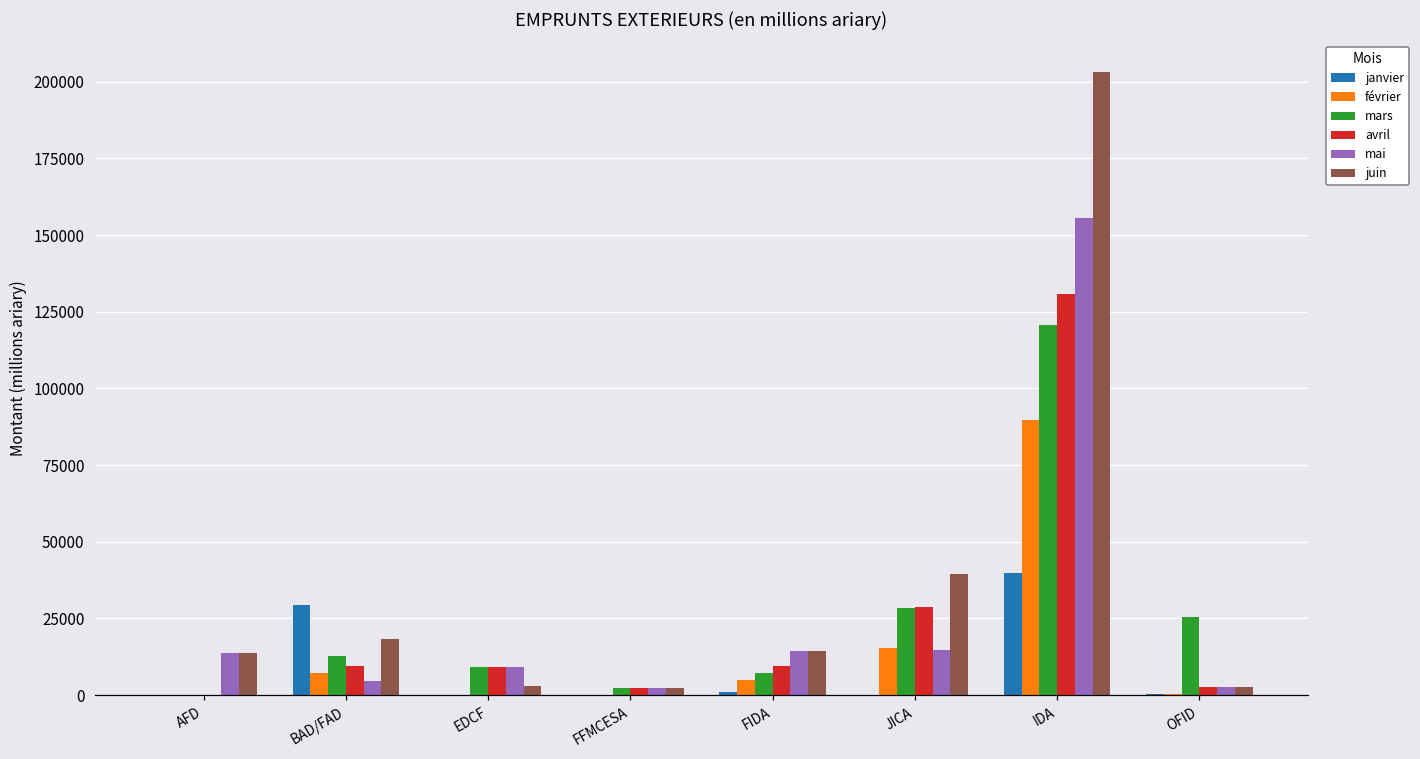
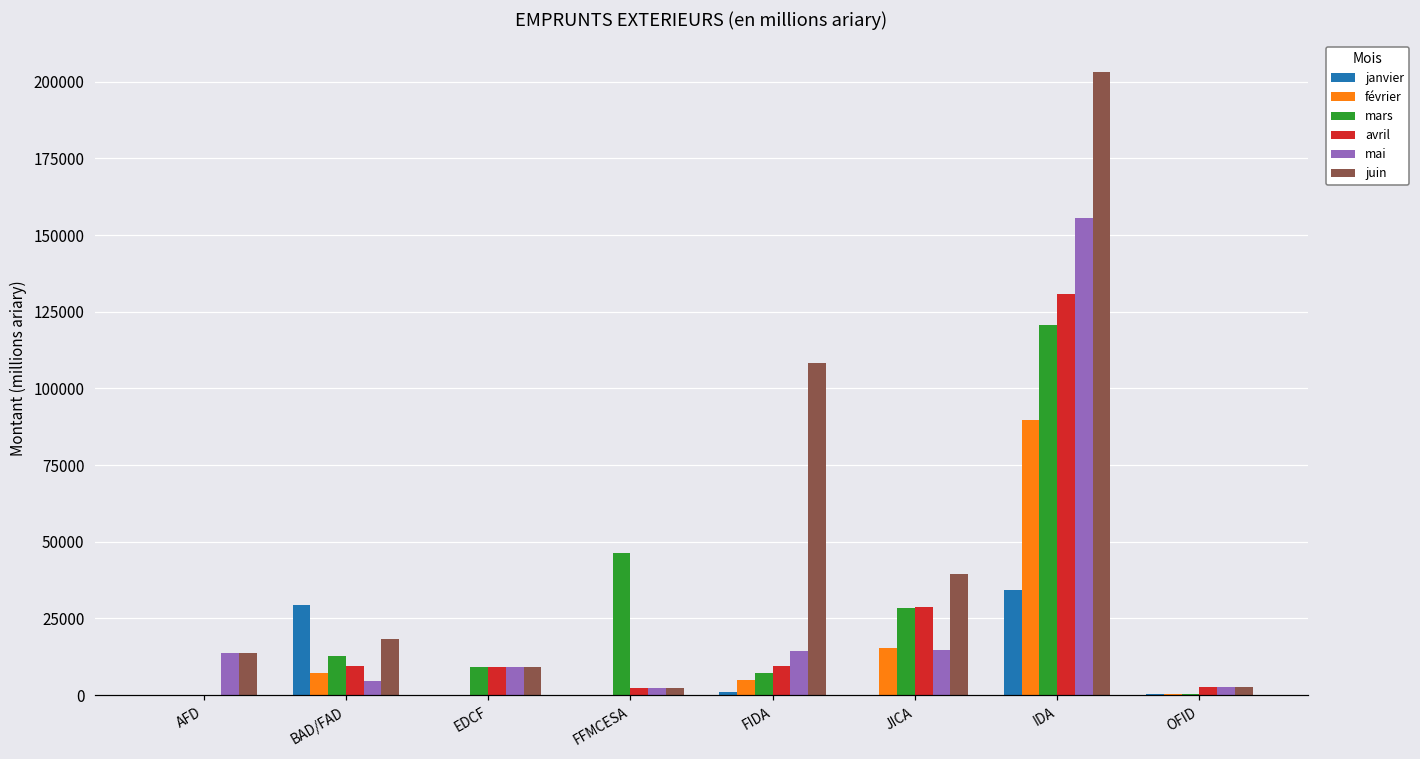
juin, EDCF: 3000 -> 9000
mars, FFMCESA: 2000 -> 46000
juin, FIDA: 14000 -> 108000
janvier, IDA: 40000 -> 34000
mars, OFID: 25000 -> 0
